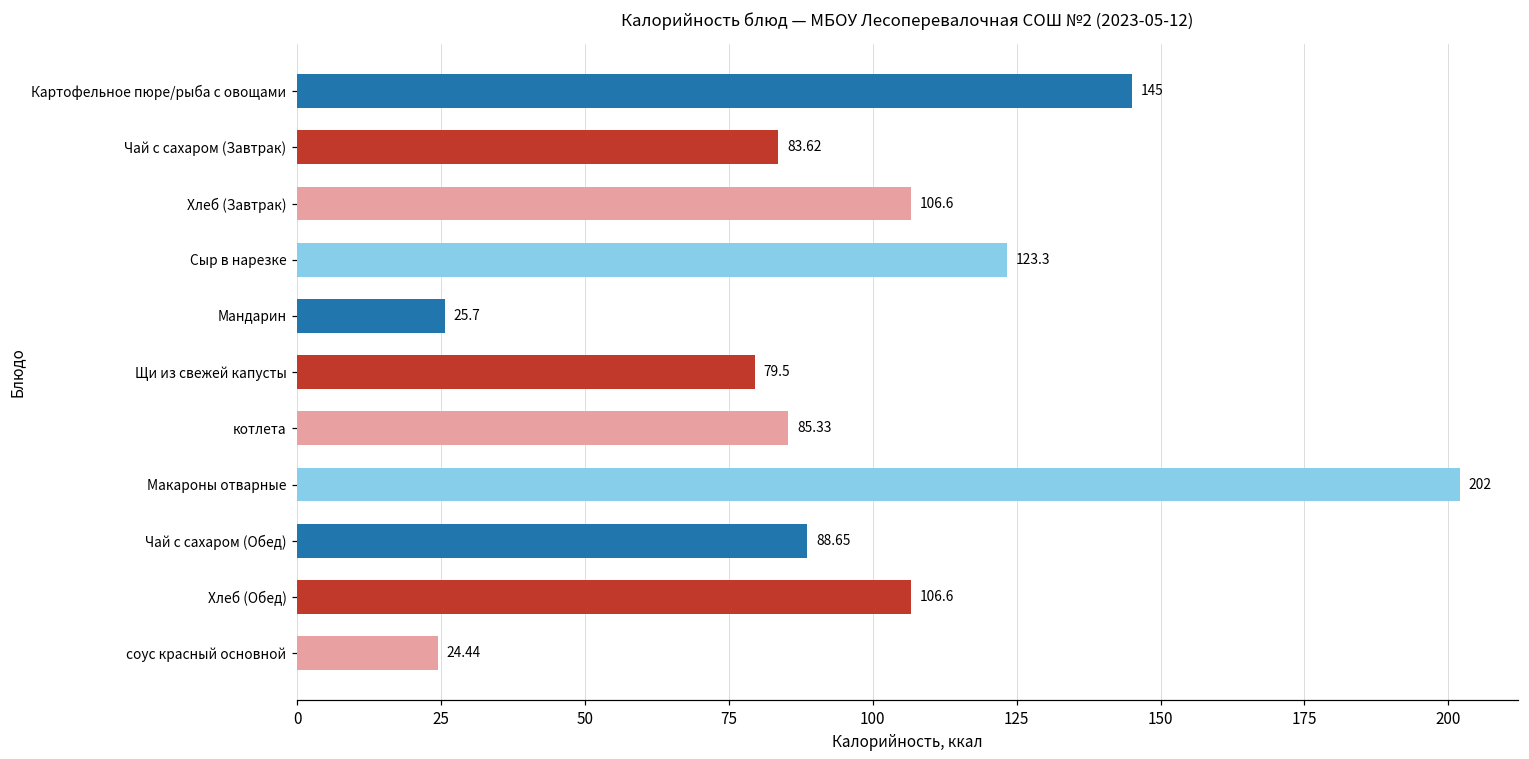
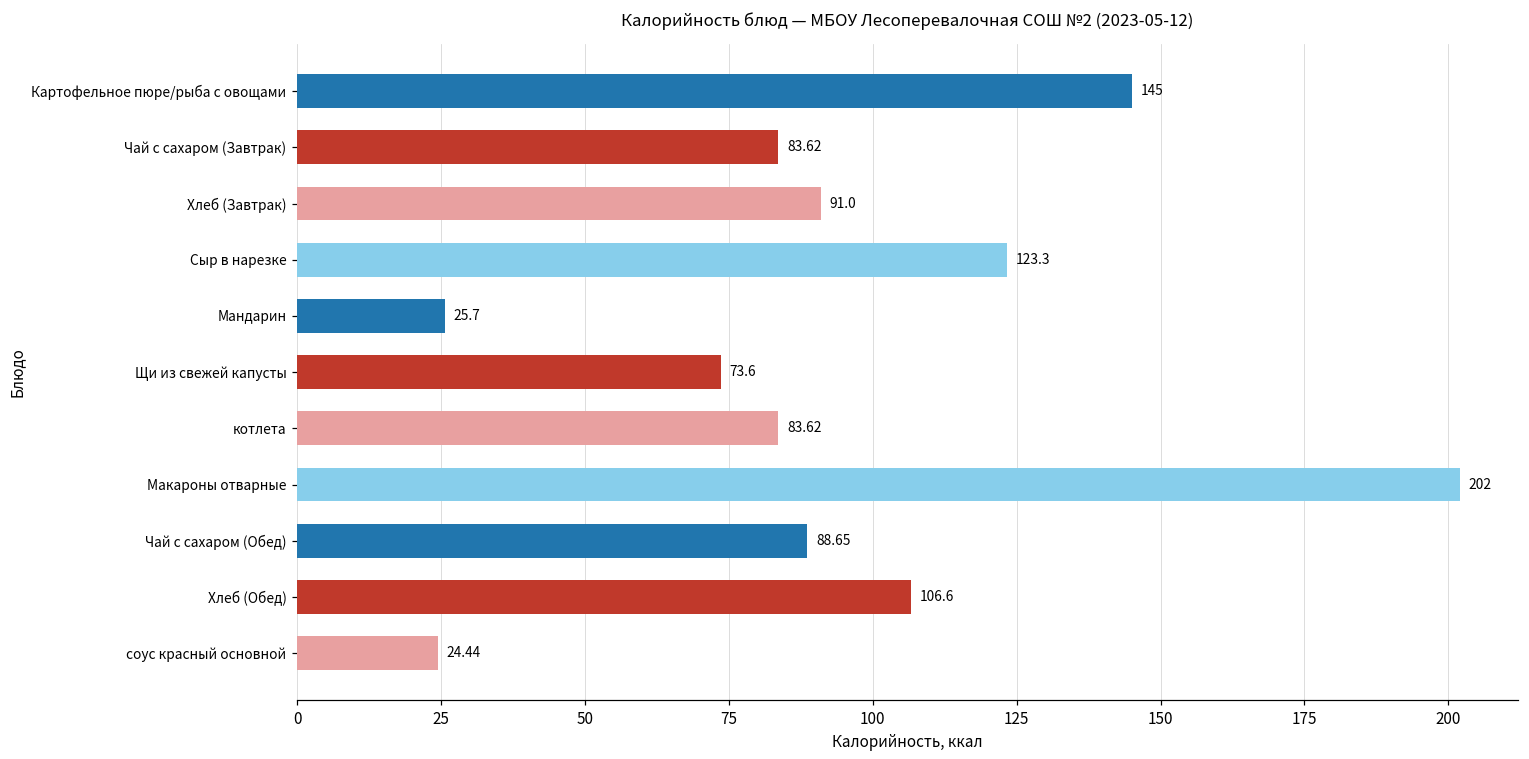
Хлеб (Завтрак): 106.6 -> 91.0
Щи из свежей капусты: 79.5 -> 73.6
котлета: 85.33 -> 83.62
